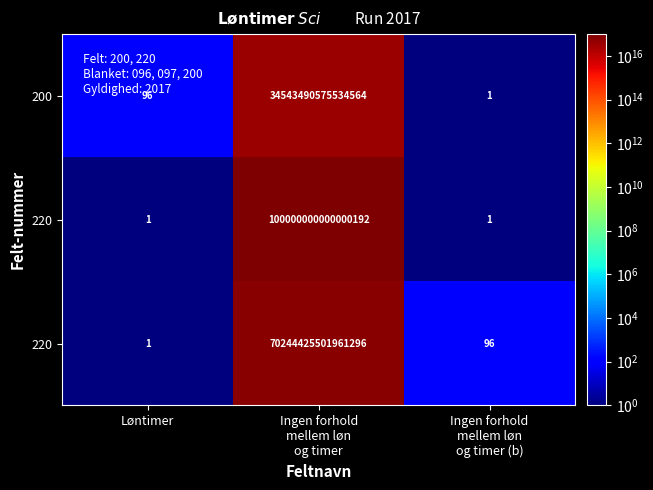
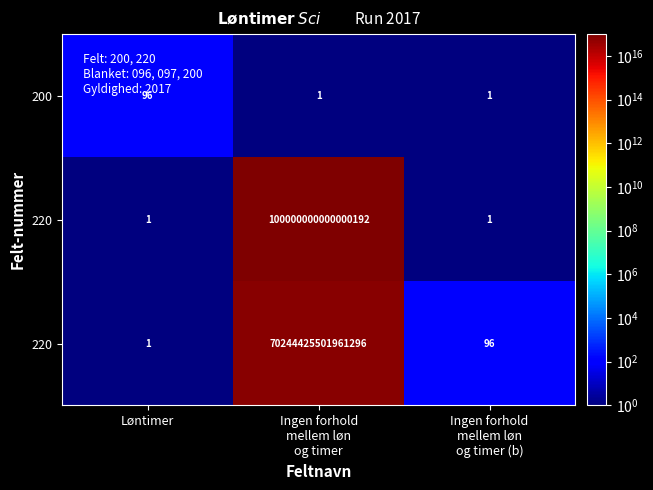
200, Ingen forhold mellem løn og timer: 34543490575534564 -> 1
